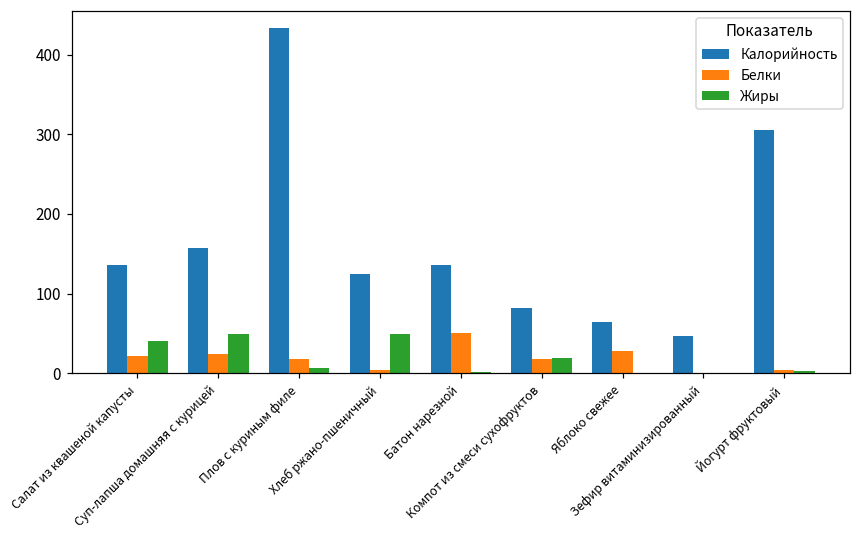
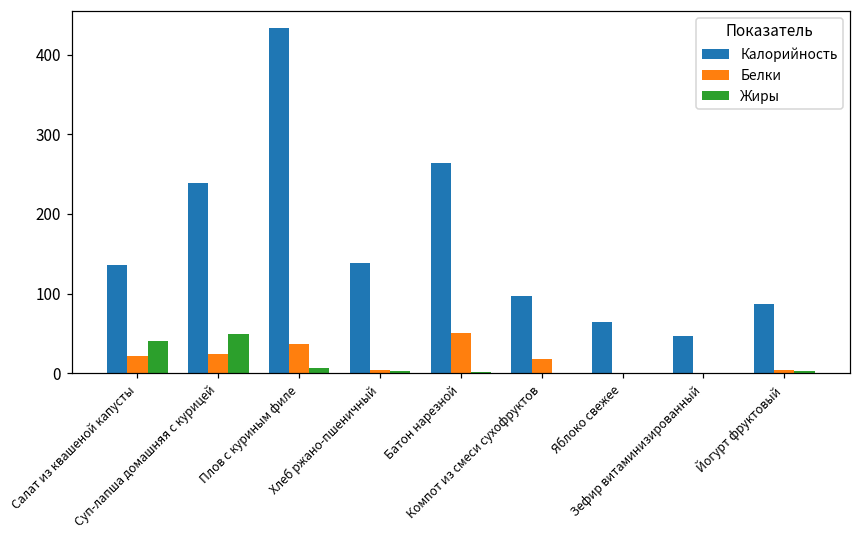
Калорийность, Суп-лапша домашняя с курицей: 160 -> 240
Белки, Плов с куриным филе: 20 -> 40
Калорийность, Хлеб ржано-пшеничный: 130 -> 140
Жиры, Хлеб ржано-пшеничный: 50 -> 0
Калорийность, Батон нарезной: 140 -> 260
Калорийность, Компот из смеси сухофруктов: 80 -> 100
Жиры, Компот из смеси сухофруктов: 20 -> 0
Белки, Яблоко свежее: 30 -> 0
Калорийность, Йогурт фруктовый: 310 -> 90
